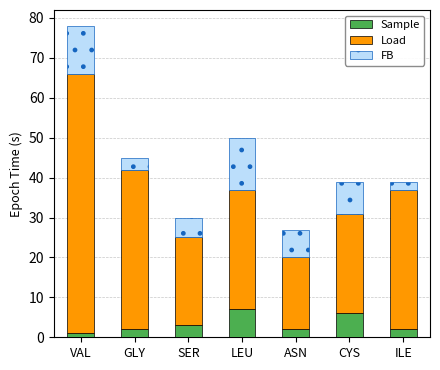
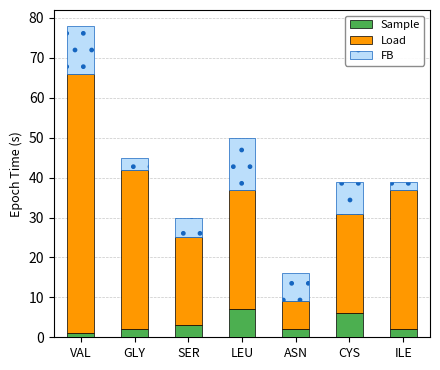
Load, ASN: 18 -> 7
